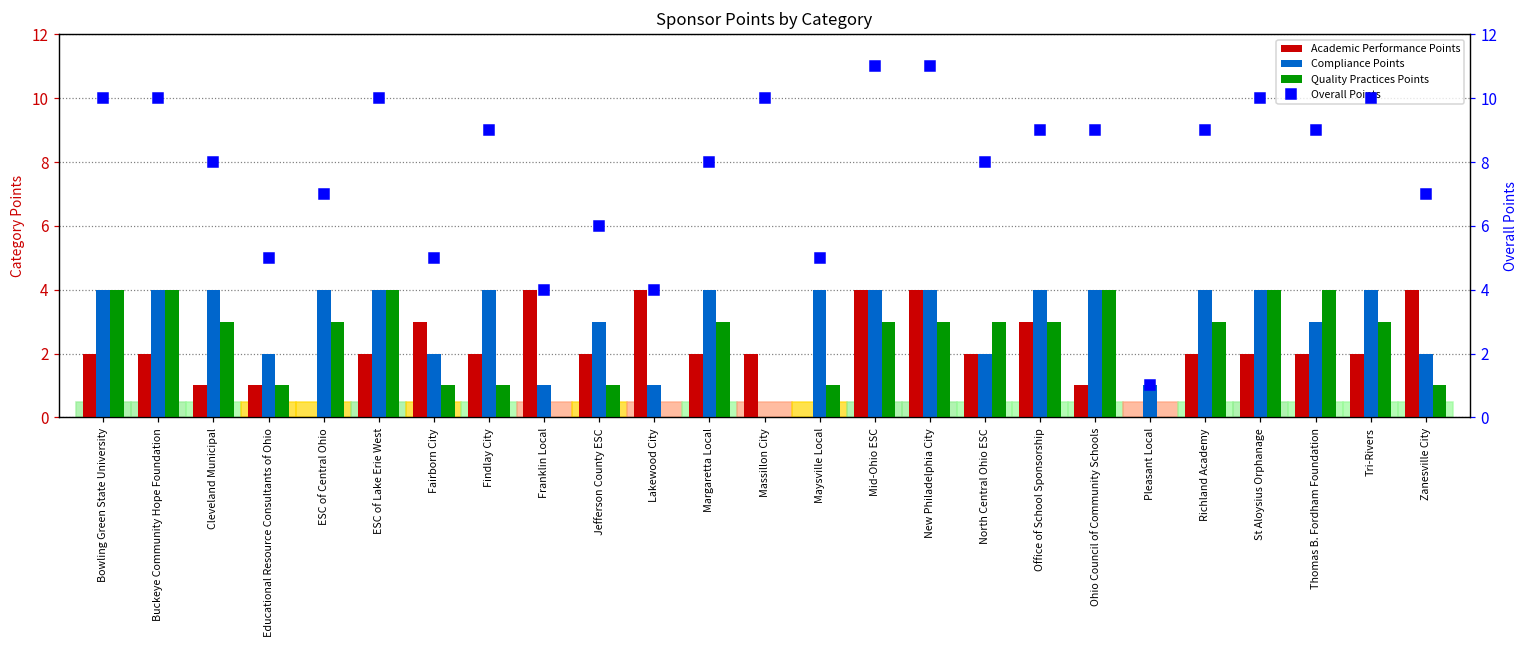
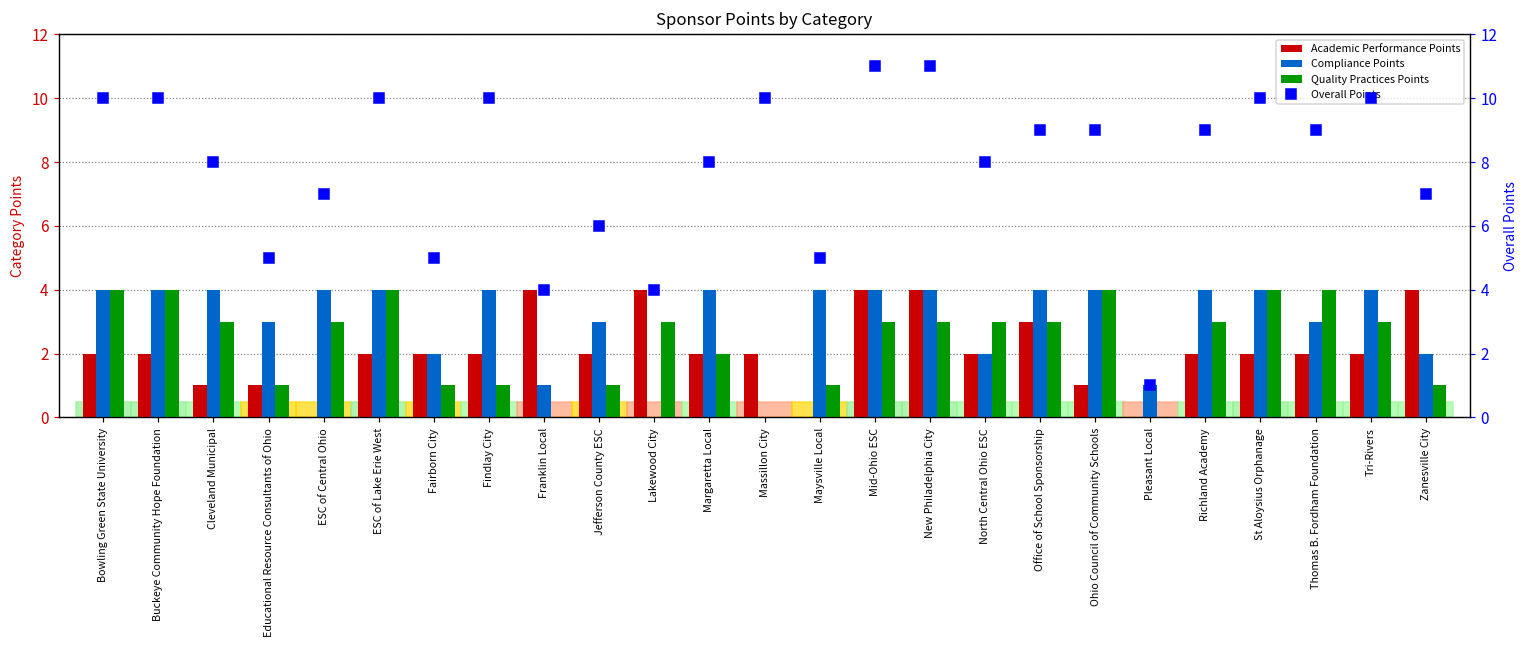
Compliance Points, Educational Resource Consultants of Ohio: 2 -> 3
Academic Performance Points, Fairborn City: 3 -> 2
Compliance Points, Lakewood City: 1 -> 0
Quality Practices Points, Lakewood City: 0 -> 3
Quality Practices Points, Margaretta Local: 3 -> 2
Overall Points, Findlay City: 9 -> 10
